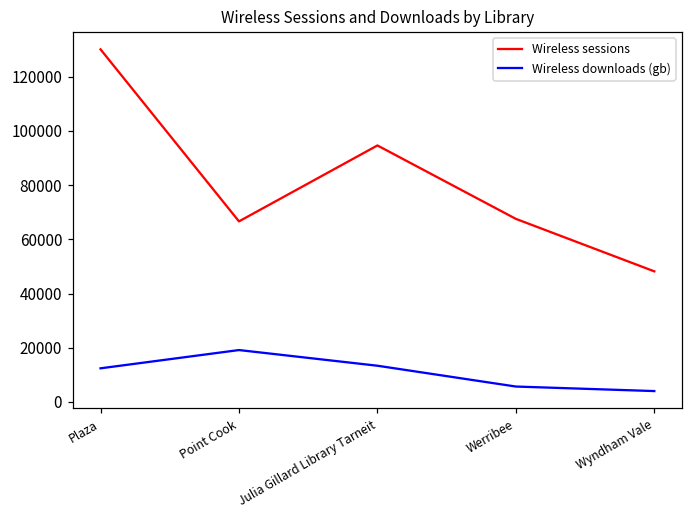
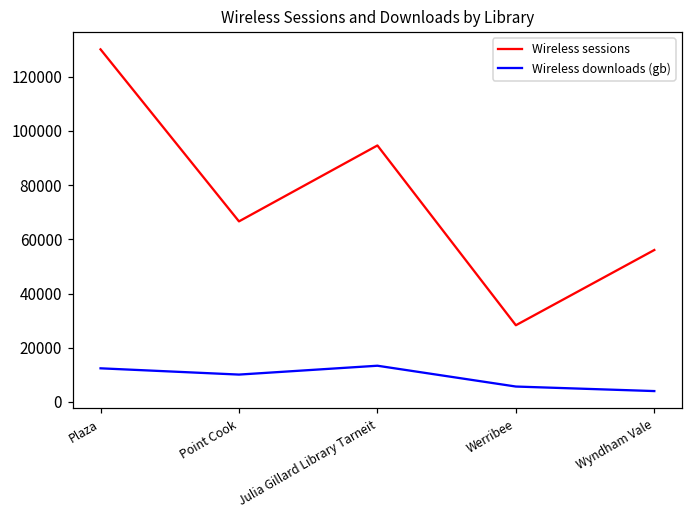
Wireless downloads (gb), Point Cook: 19000 -> 10000
Wireless sessions, Werribee: 68000 -> 28000
Wireless sessions, Wyndham Vale: 48000 -> 56000
